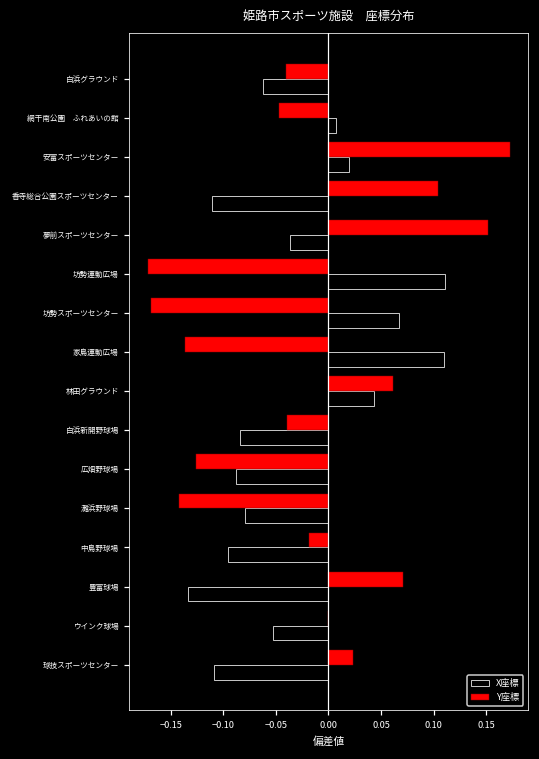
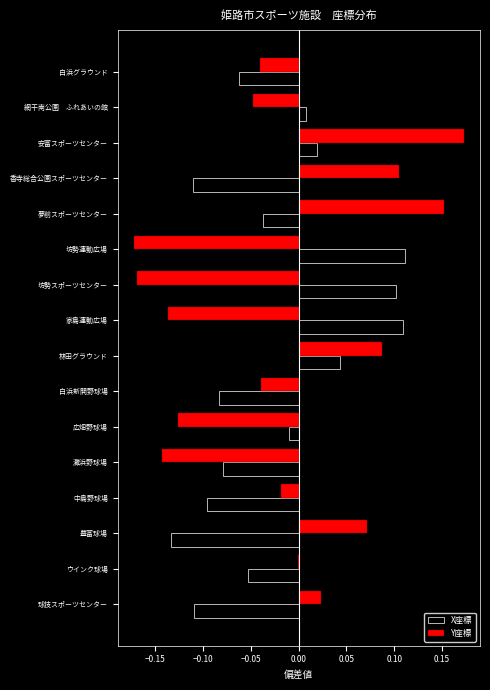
X座標, 坊勢スポーツセンター: 0.07 -> 0.10
Y座標, 林田グラウンド: 0.06 -> 0.09
X座標, 広畑野球場: -0.09 -> -0.01
